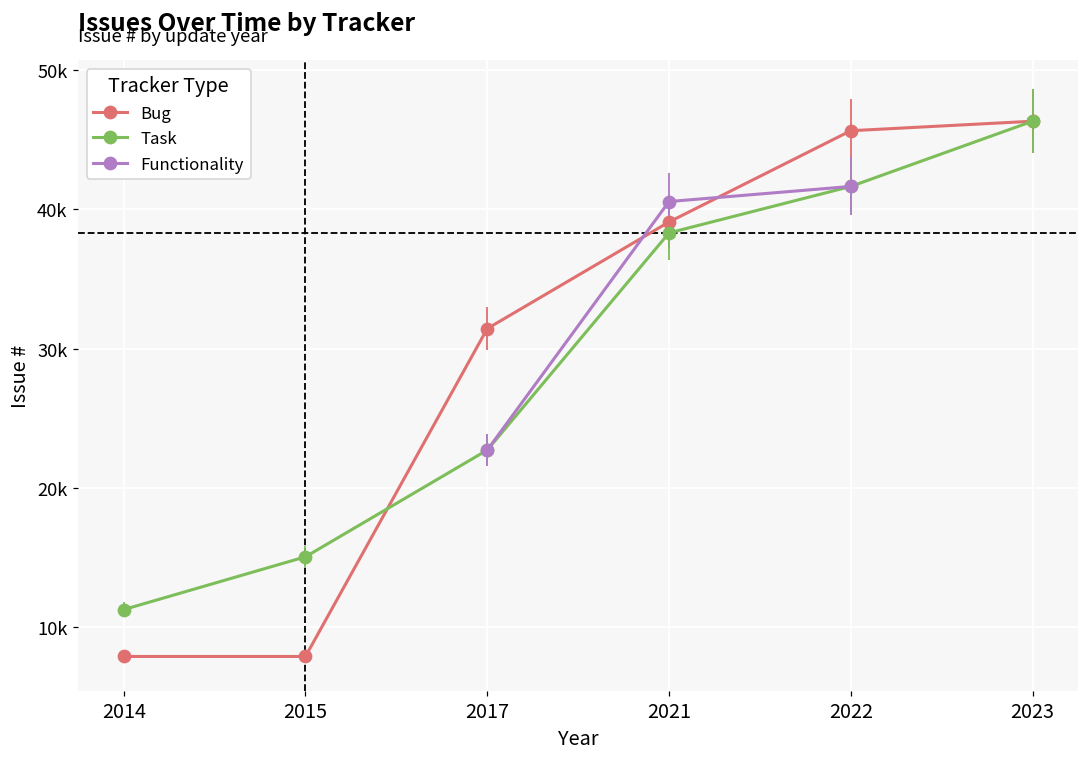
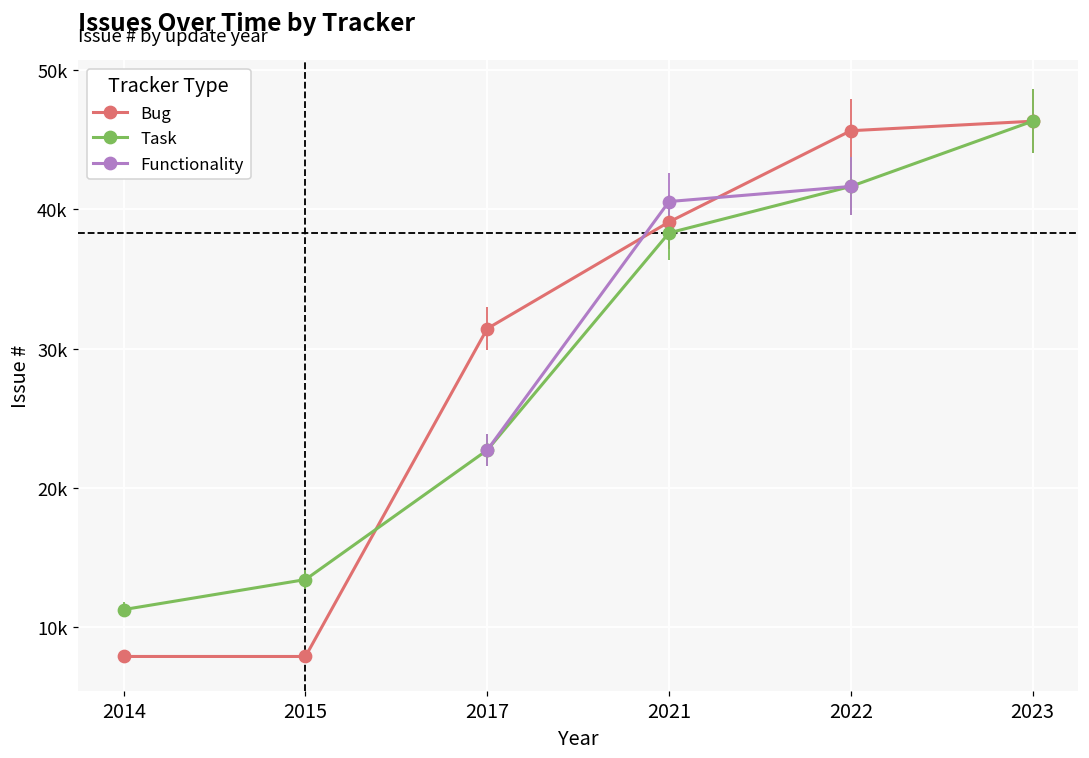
Task, 2015: 15000 -> 13400
